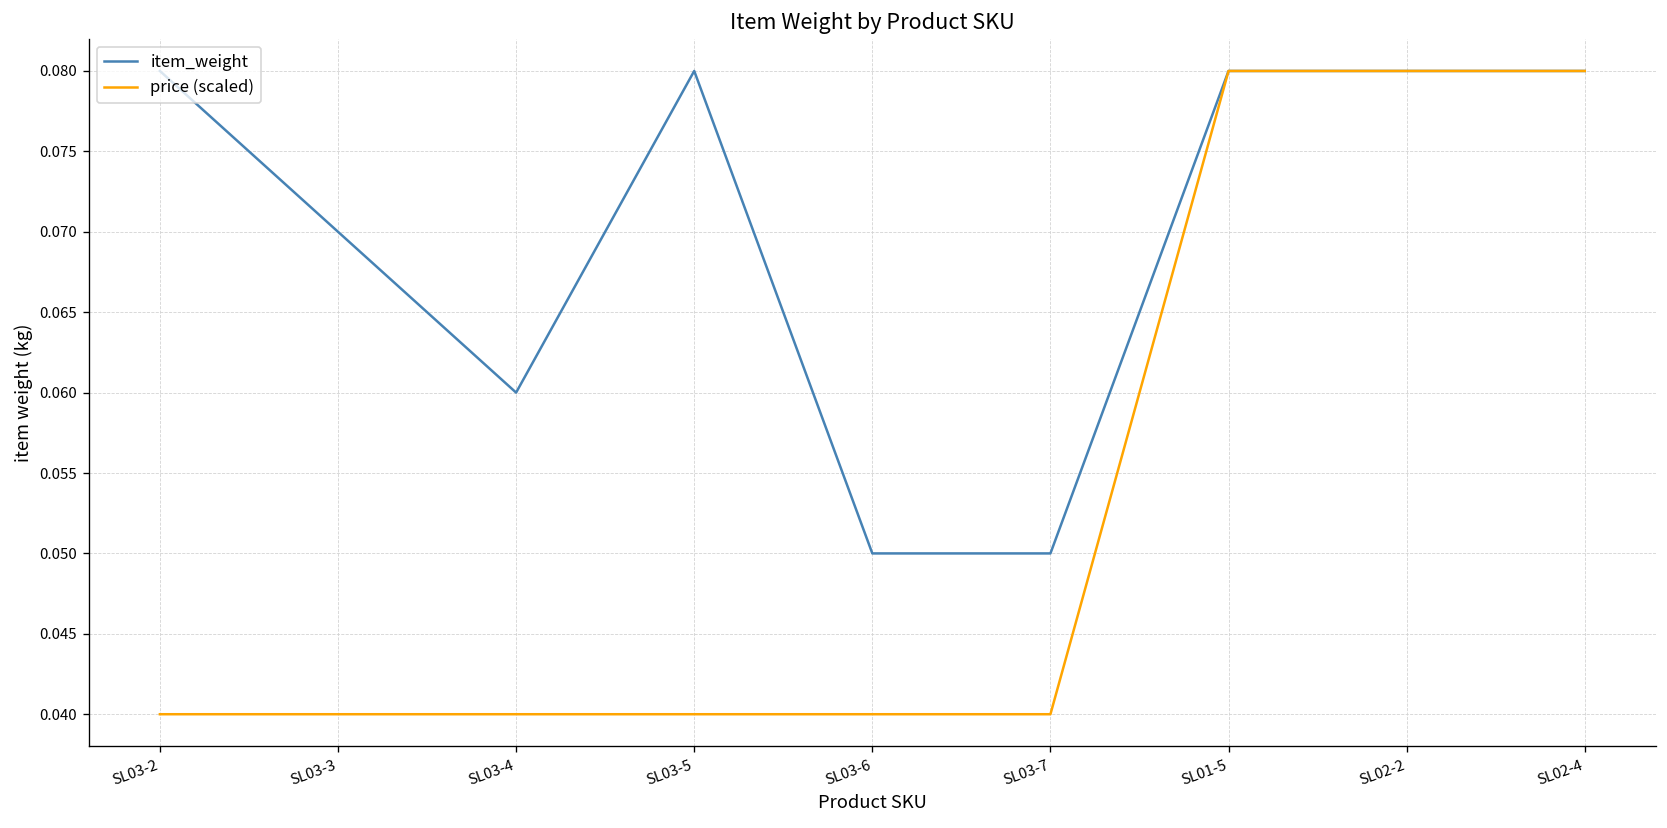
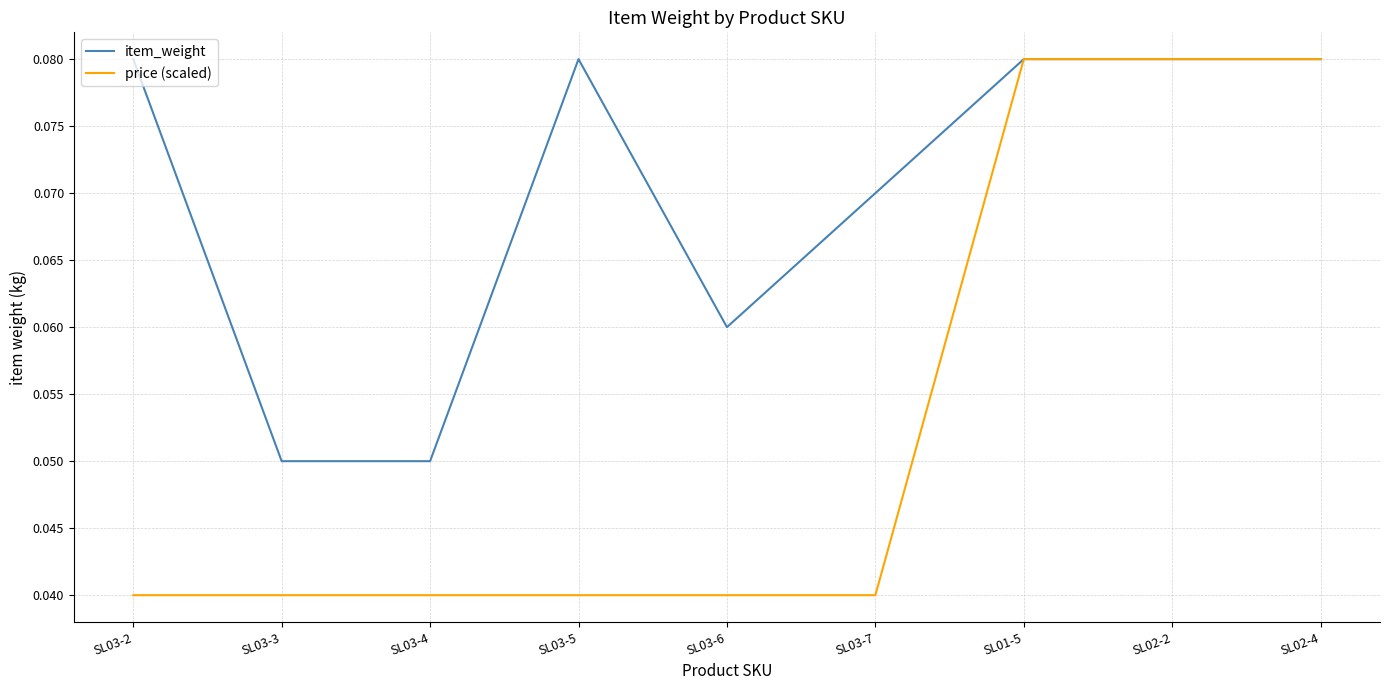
item_weight, SL03-3: 0.07 -> 0.05
item_weight, SL03-4: 0.06 -> 0.05
item_weight, SL03-6: 0.05 -> 0.06
item_weight, SL03-7: 0.05 -> 0.07
